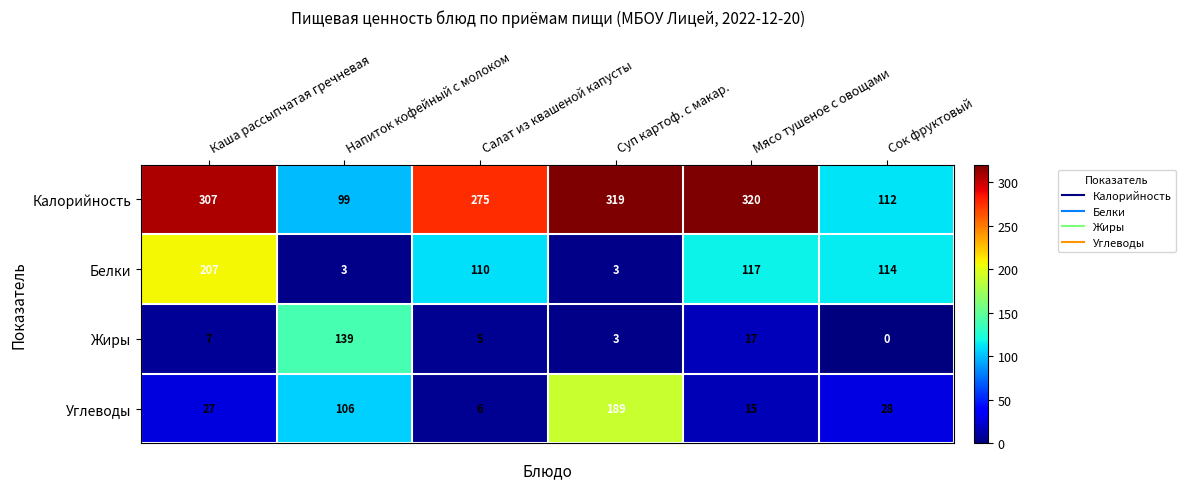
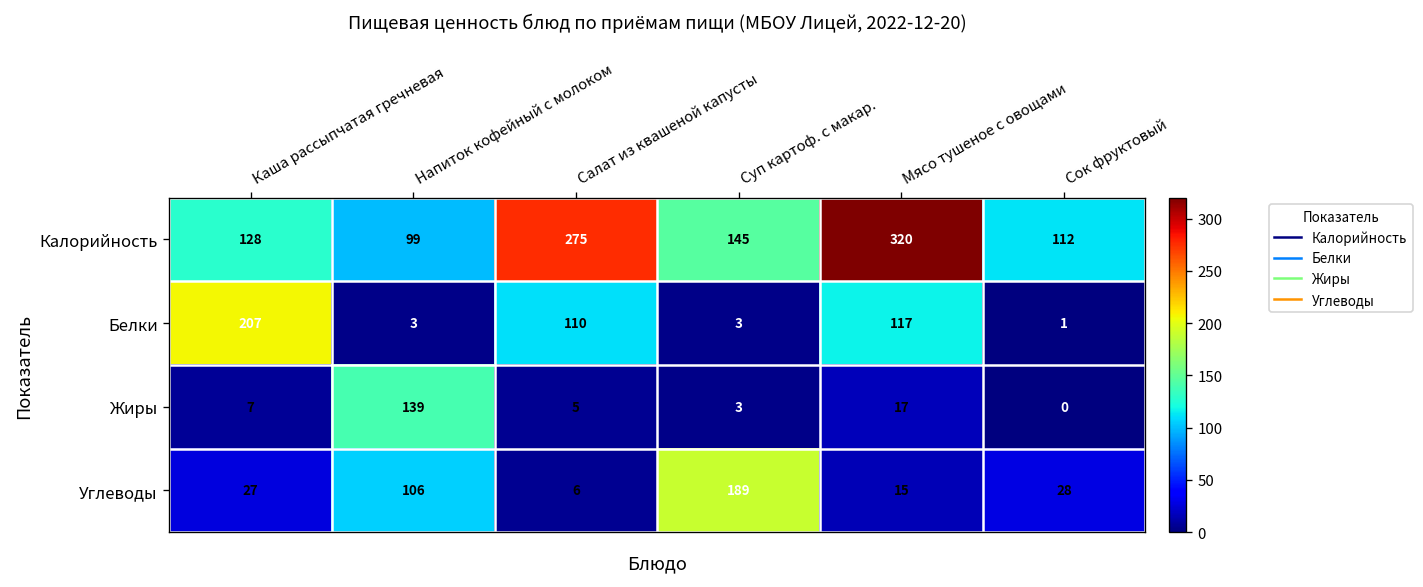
Калорийность, Каша рассыпчатая гречневая: 307 -> 128
Калорийность, Суп картоф. с макар.: 319 -> 145
Белки, Сок фруктовый: 114 -> 1
